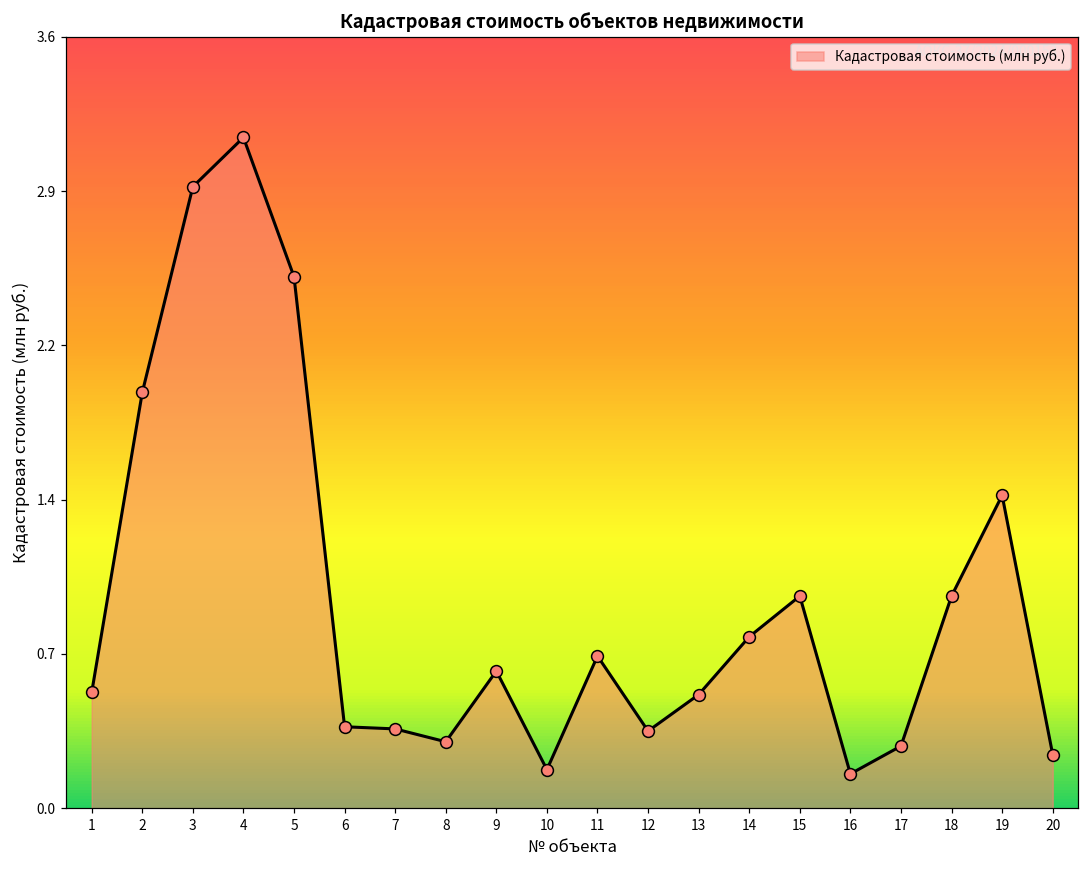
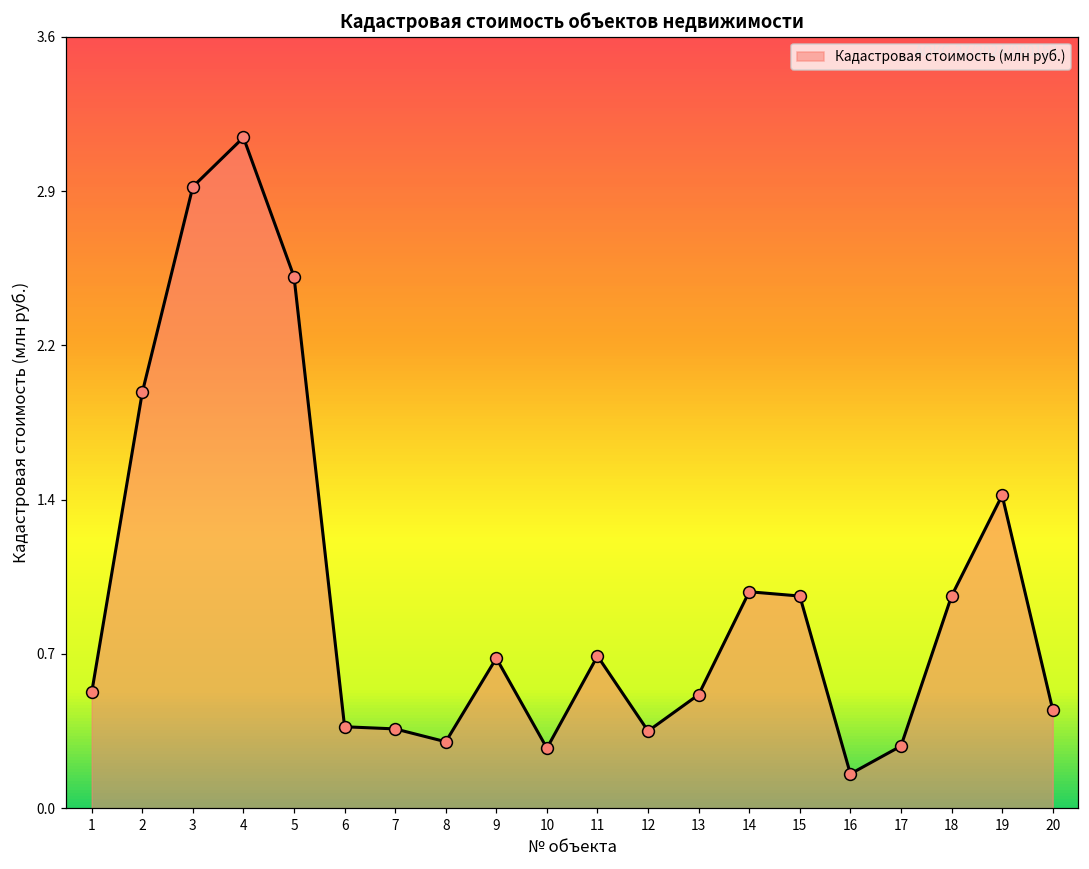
9: 0.64 -> 0.70
10: 0.18 -> 0.28
14: 0.80 -> 1.01
20: 0.25 -> 0.46
